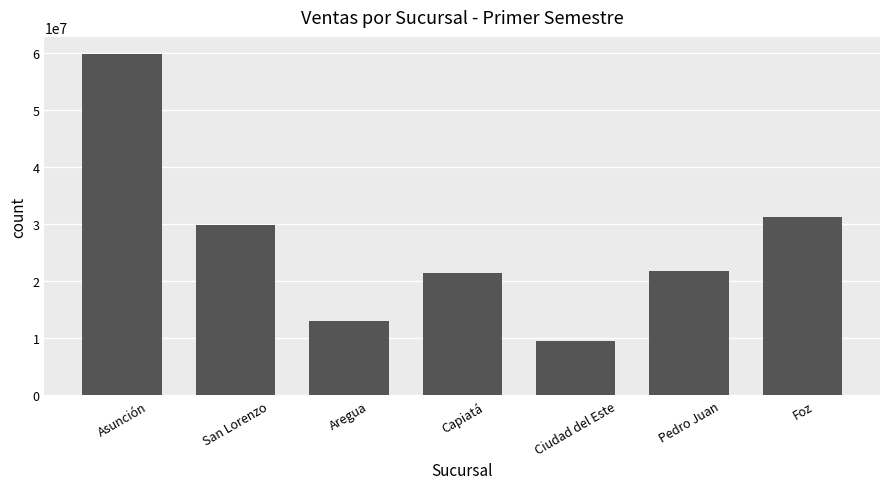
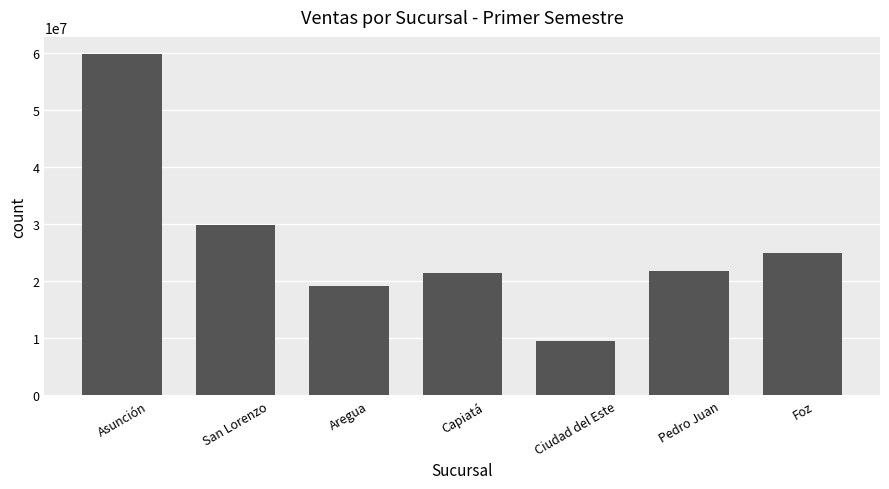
Aregua: 13000000 -> 19000000
Foz: 31000000 -> 25000000
